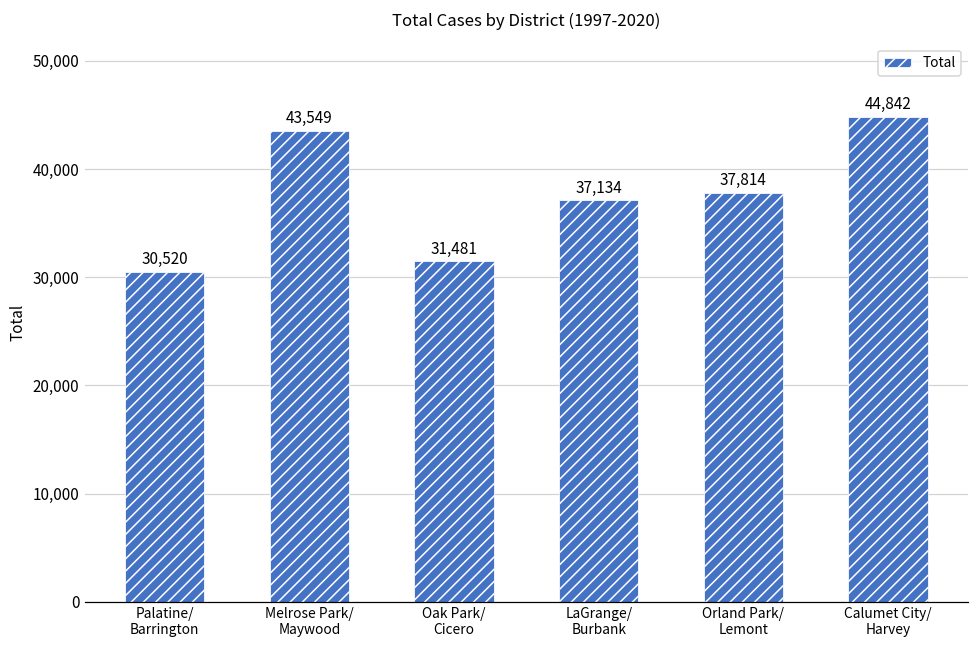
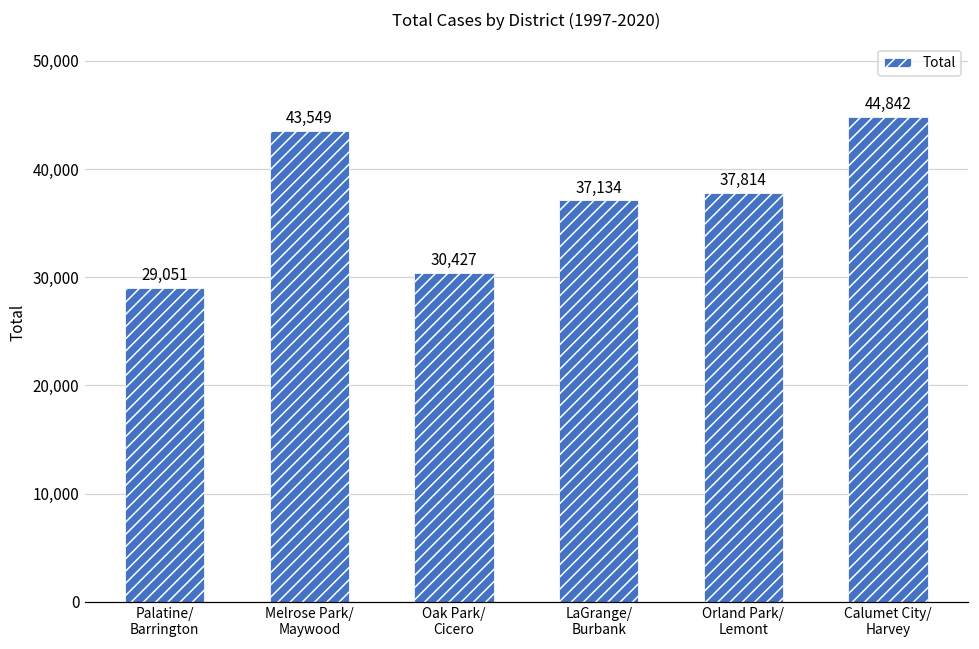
Palatine/ Barrington: 30,520 -> 29,051
Oak Park/ Cicero: 31,481 -> 30,427
